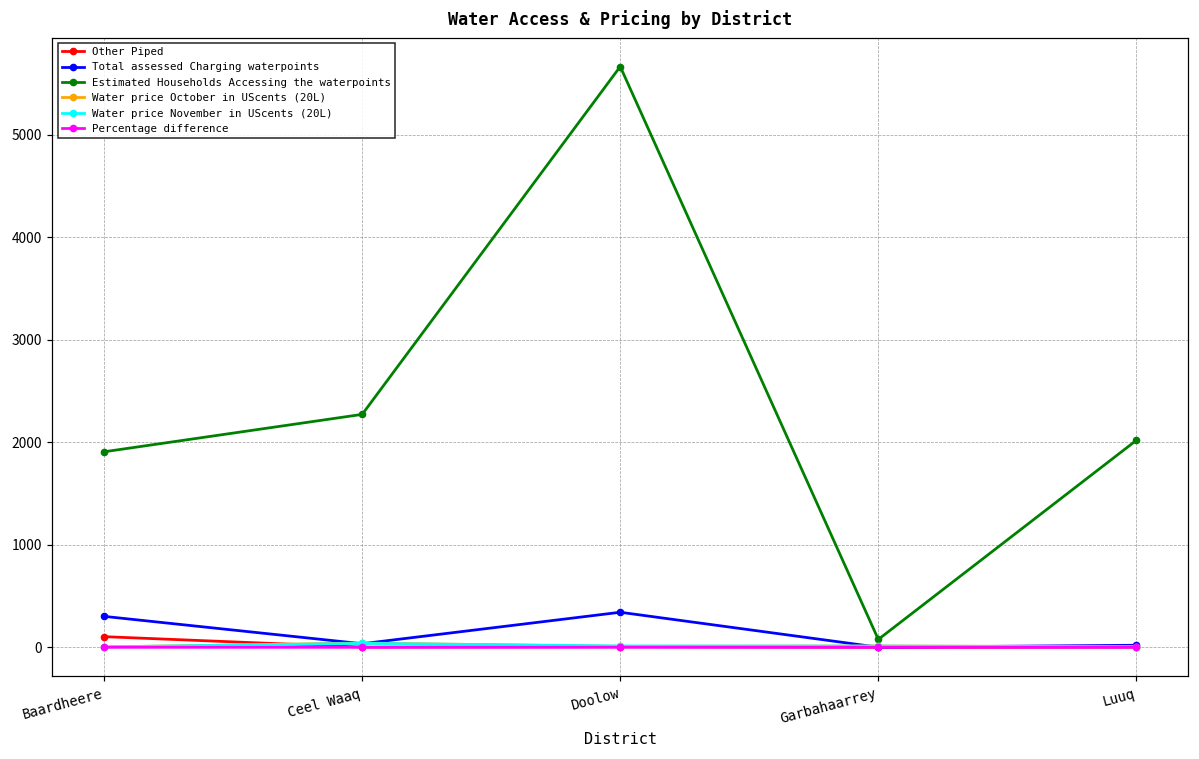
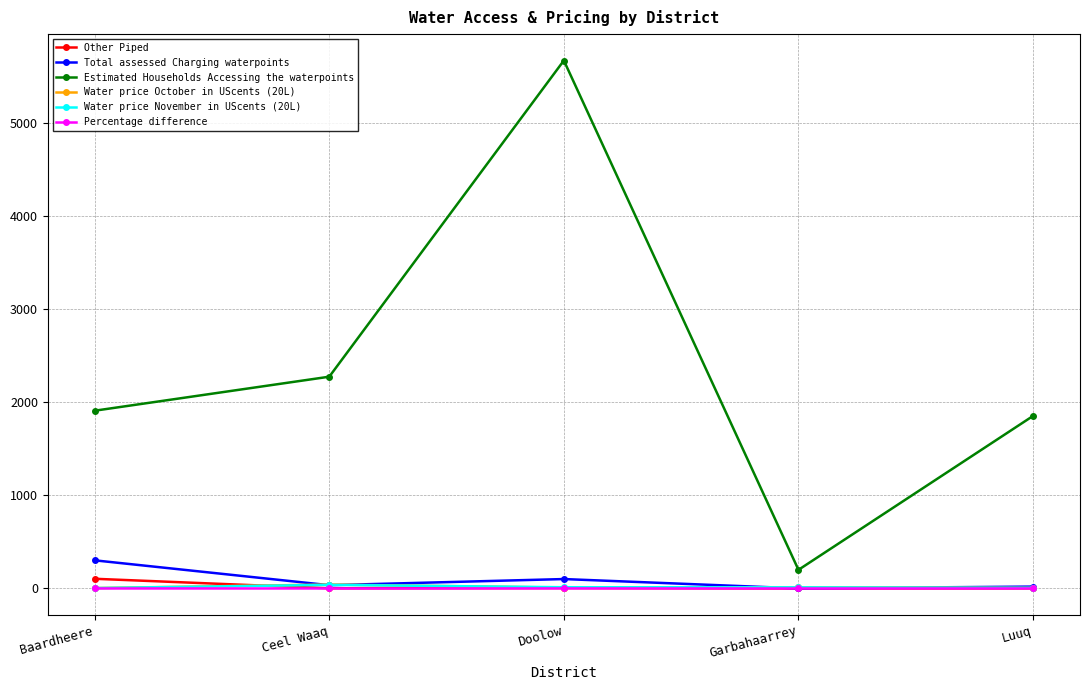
Total assessed Charging waterpoints, Doolow: 300 -> 100
Estimated Households Accessing the waterpoints, Garbahaarrey: 100 -> 200
Estimated Households Accessing the waterpoints, Luuq: 2000 -> 1900
